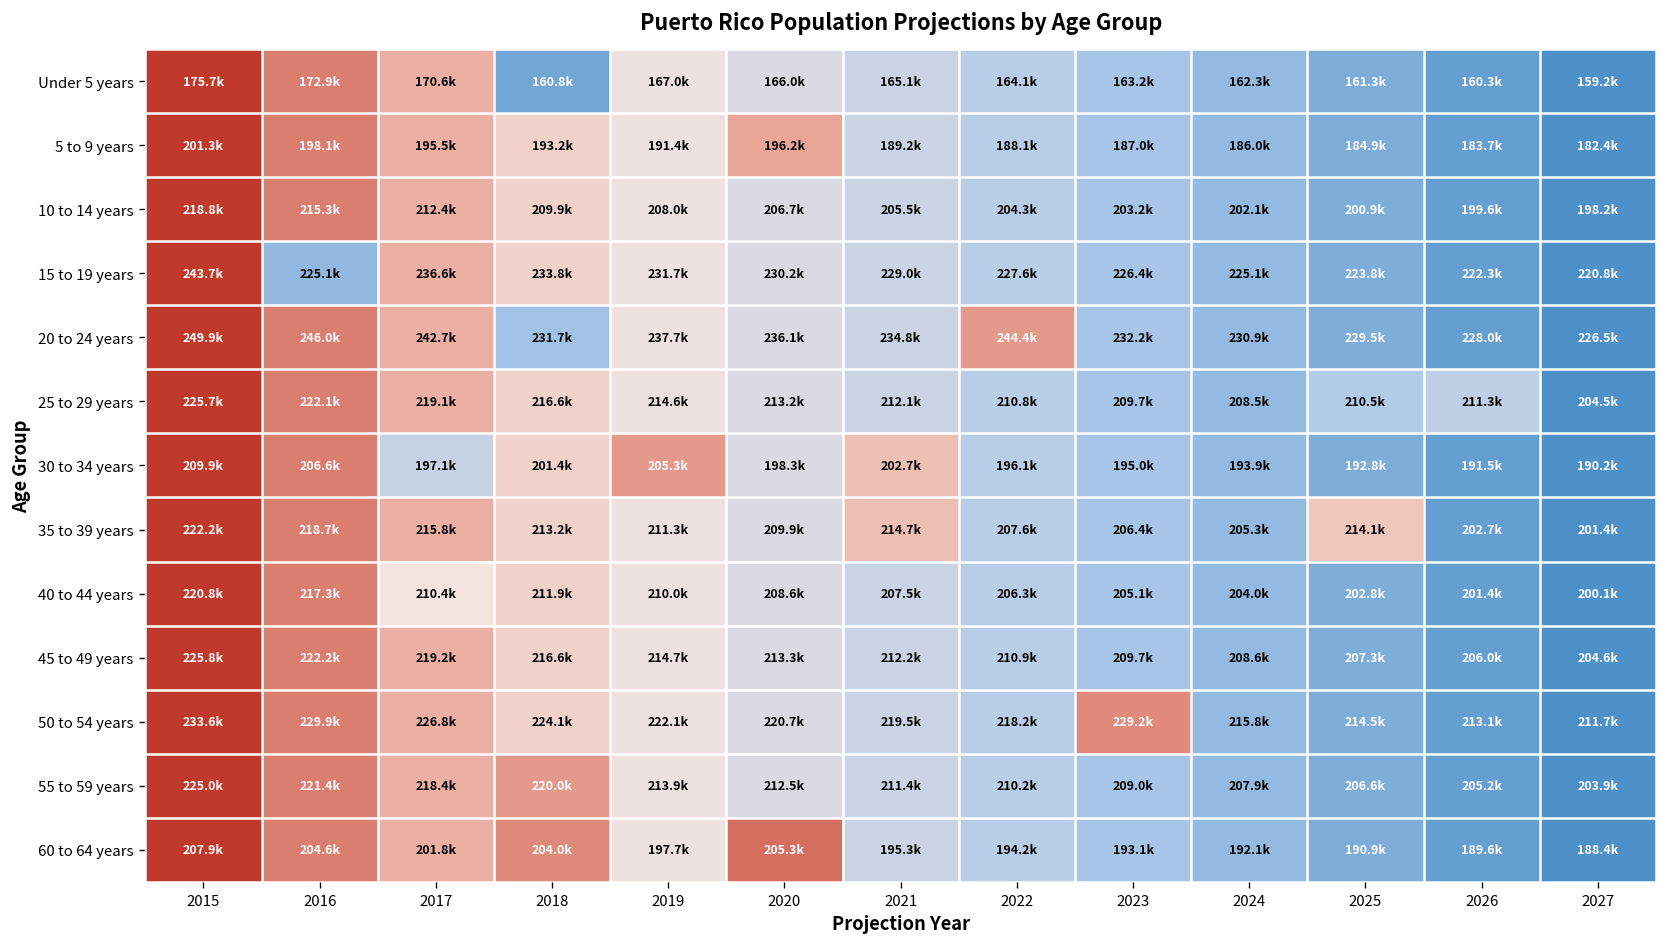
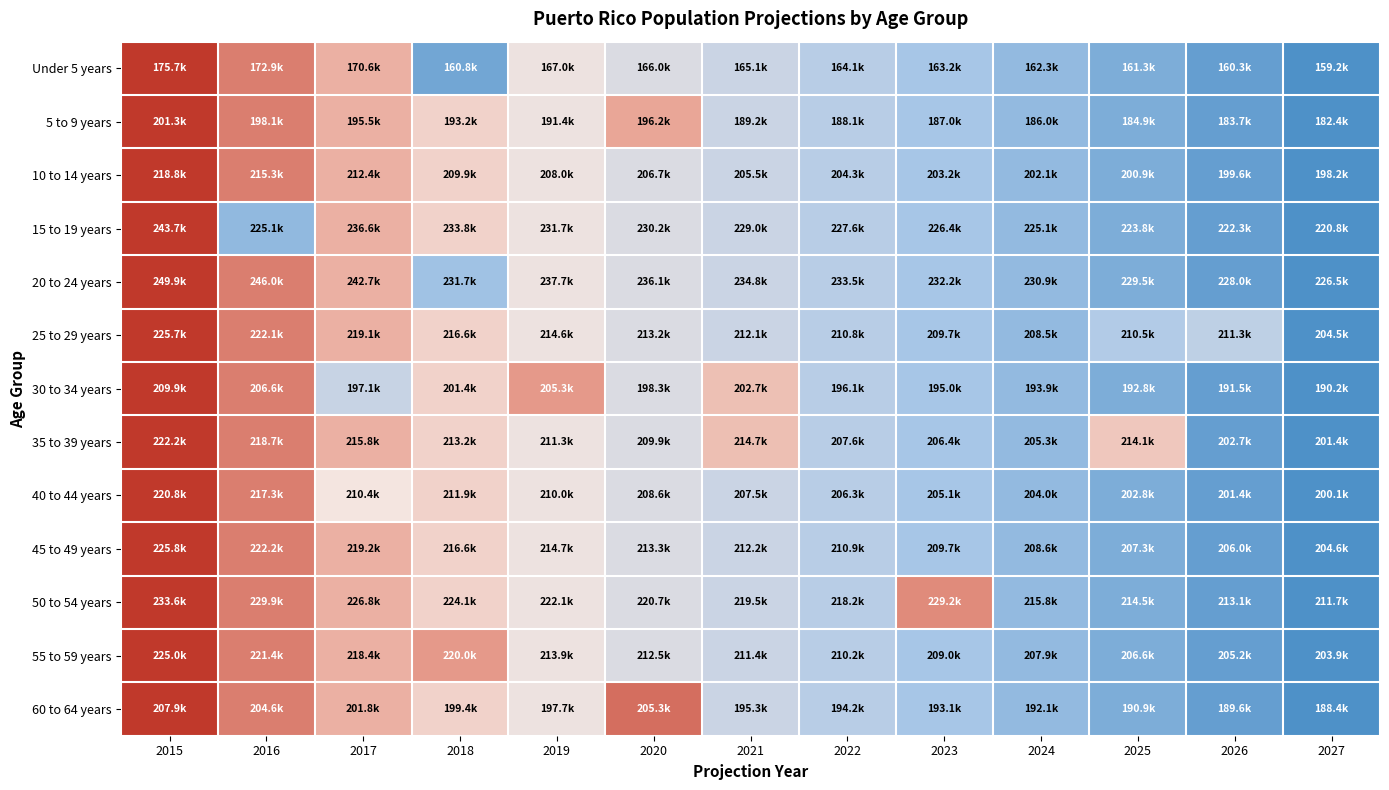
20 to 24 years, 2022: 244.4k -> 233.5k
60 to 64 years, 2018: 204.0k -> 199.4k
